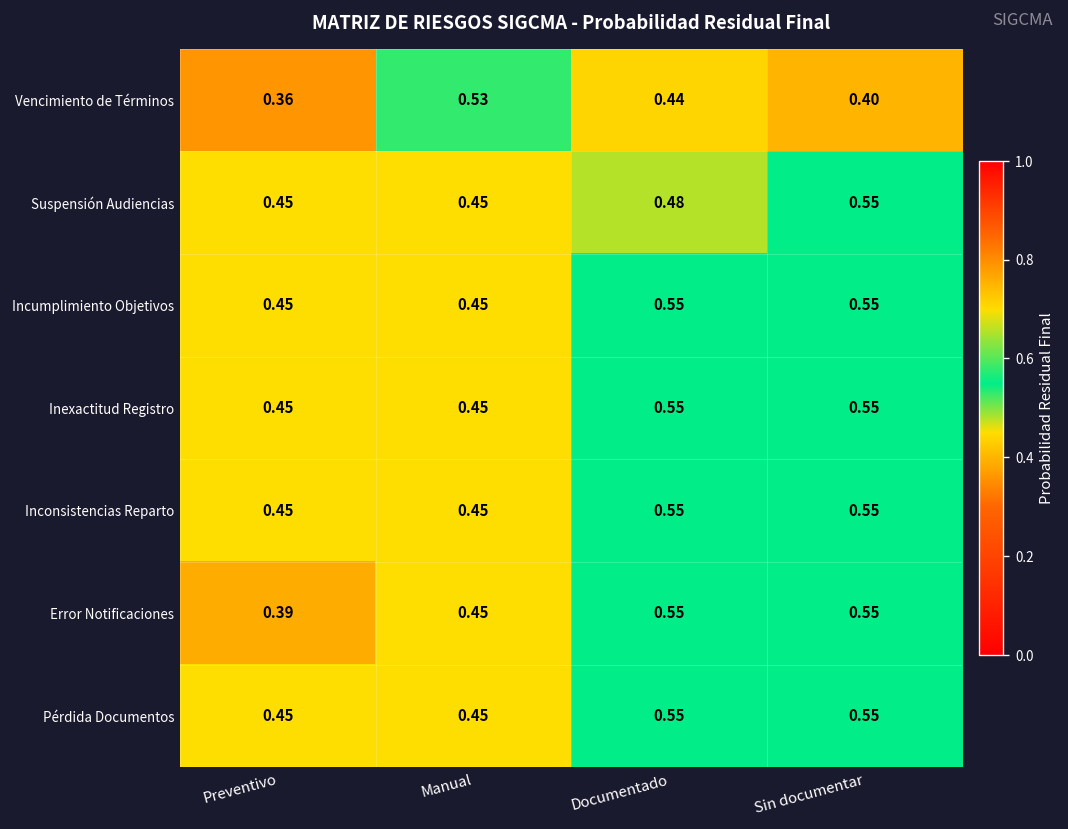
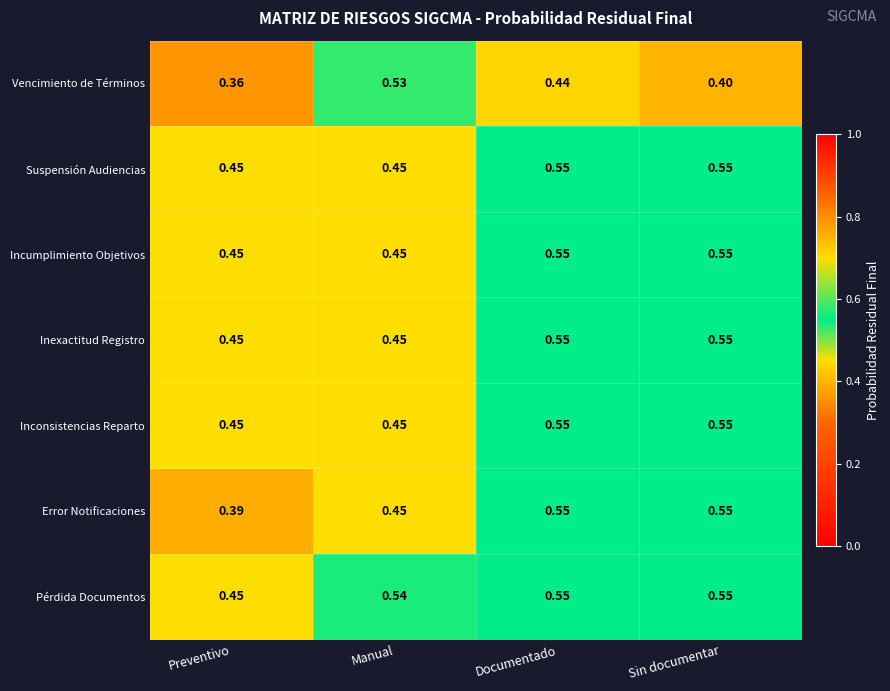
Suspensión Audiencias, Documentado: 0.48 -> 0.55
Pérdida Documentos, Manual: 0.45 -> 0.54
